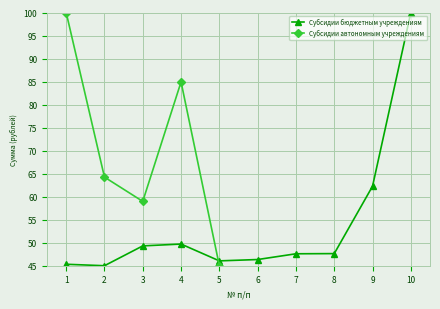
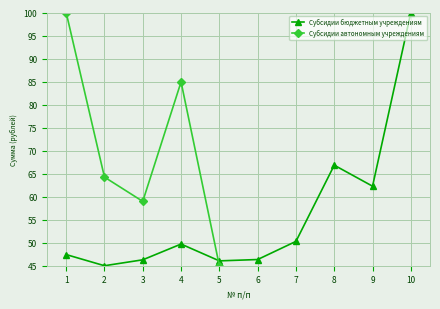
Субсидии бюджетным учреждениям, 1: 45 -> 47
Субсидии бюджетным учреждениям, 3: 49 -> 46
Субсидии бюджетным учреждениям, 7: 48 -> 50
Субсидии бюджетным учреждениям, 8: 48 -> 67
